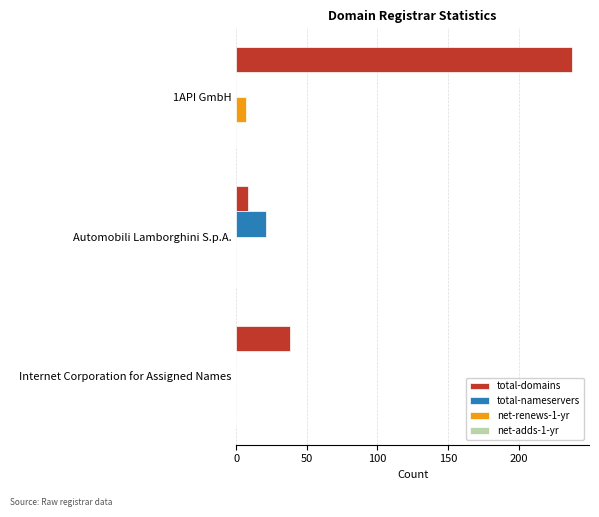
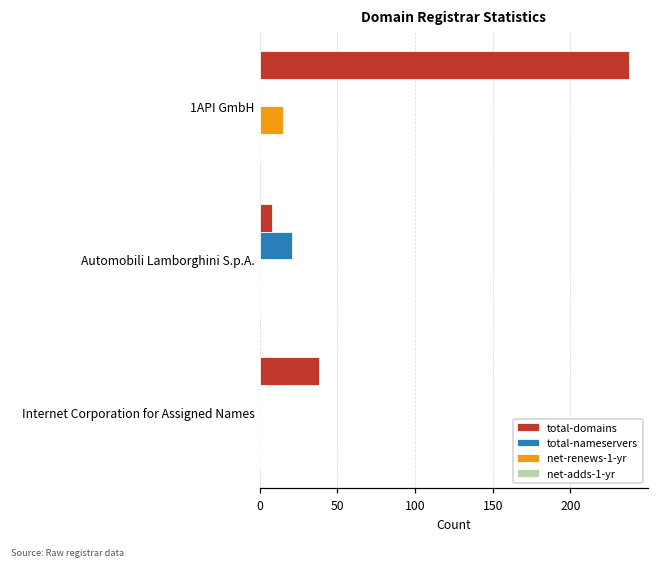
net-renews-1-yr, 1API GmbH: 7 -> 15
